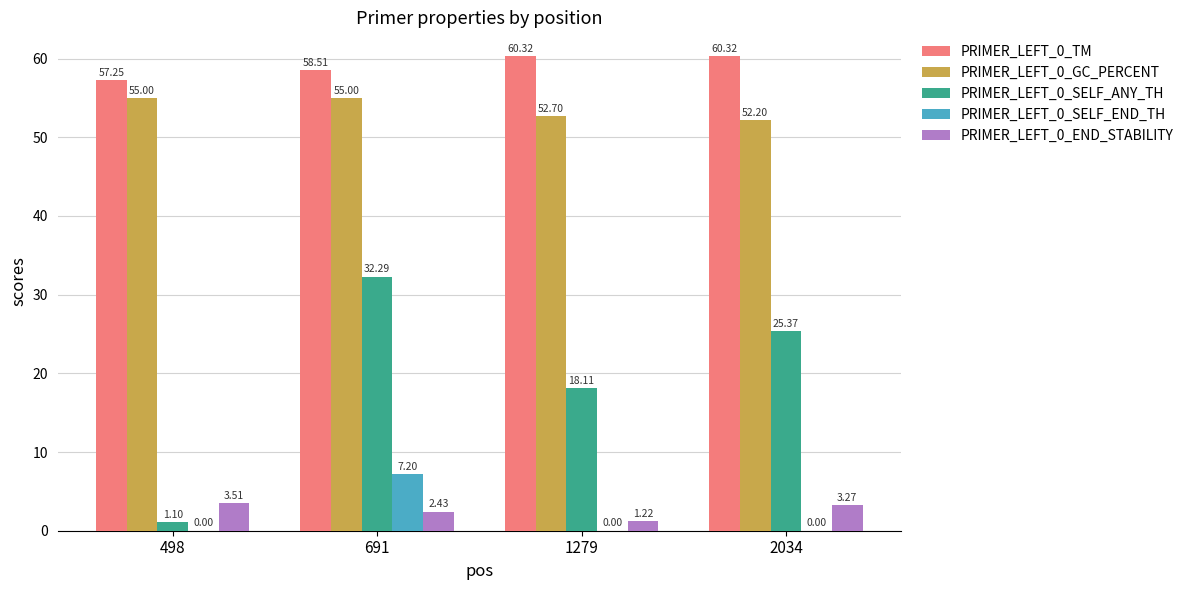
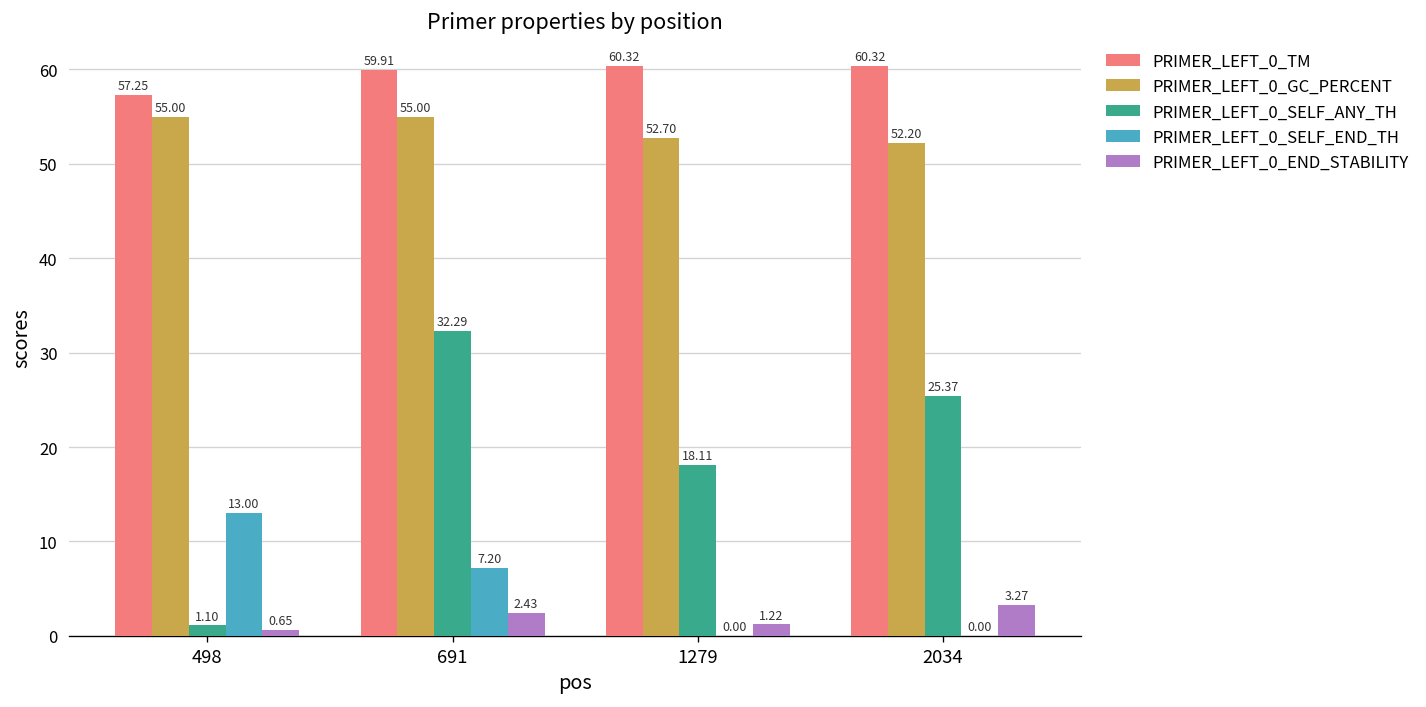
PRIMER_LEFT_0_SELF_END_TH, 498: 0.00 -> 13.00
PRIMER_LEFT_0_END_STABILITY, 498: 3.51 -> 0.65
PRIMER_LEFT_0_TM, 691: 58.51 -> 59.91
